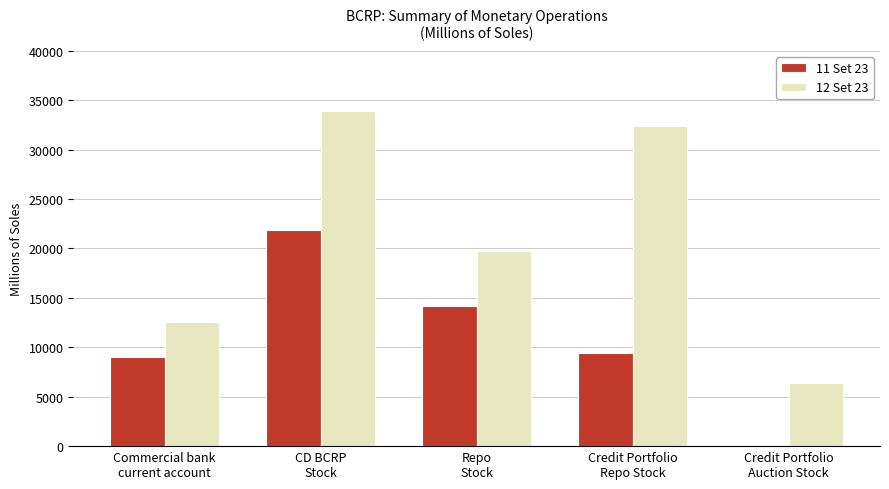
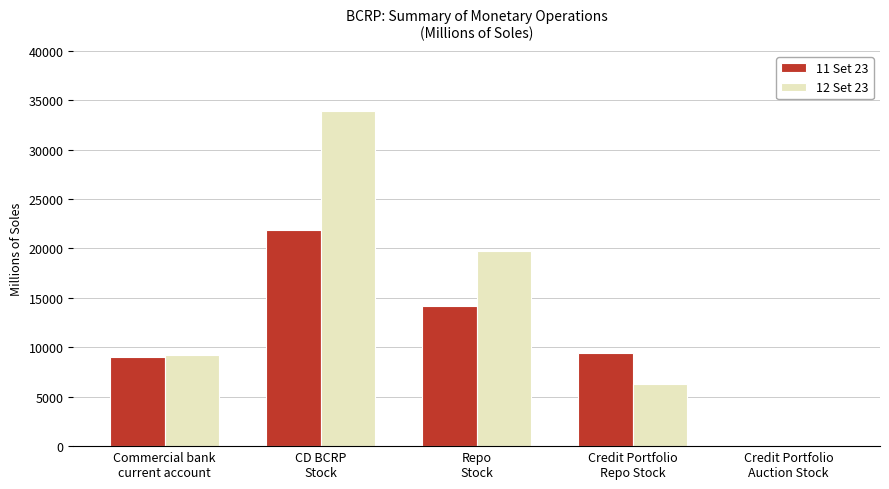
12 Set 23, Commercial bank current account: 13000 -> 9000
12 Set 23, Credit Portfolio Repo Stock: 32000 -> 6000
12 Set 23, Credit Portfolio Auction Stock: 6000 -> 0
